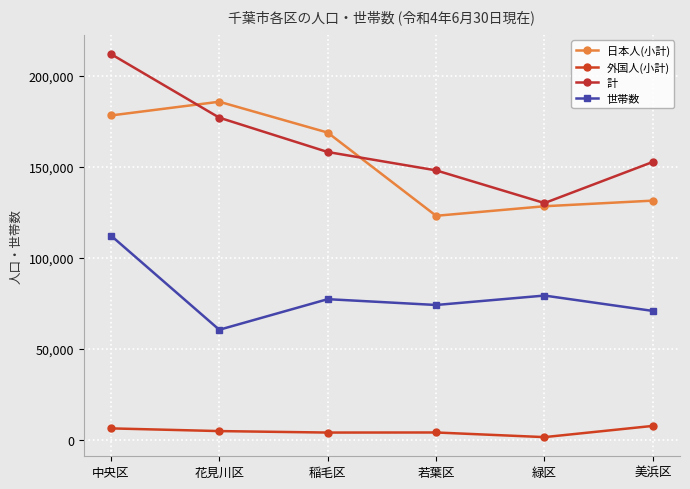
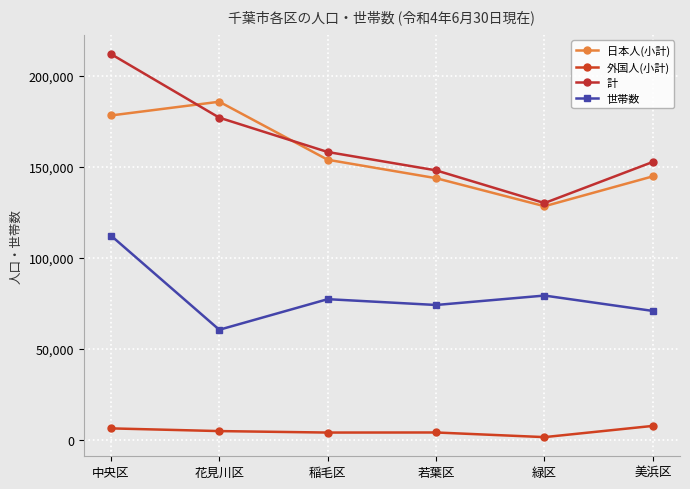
日本人(小計), 稲毛区: 169,000 -> 154,000
日本人(小計), 若葉区: 123,000 -> 144,000
日本人(小計), 美浜区: 131,000 -> 145,000
